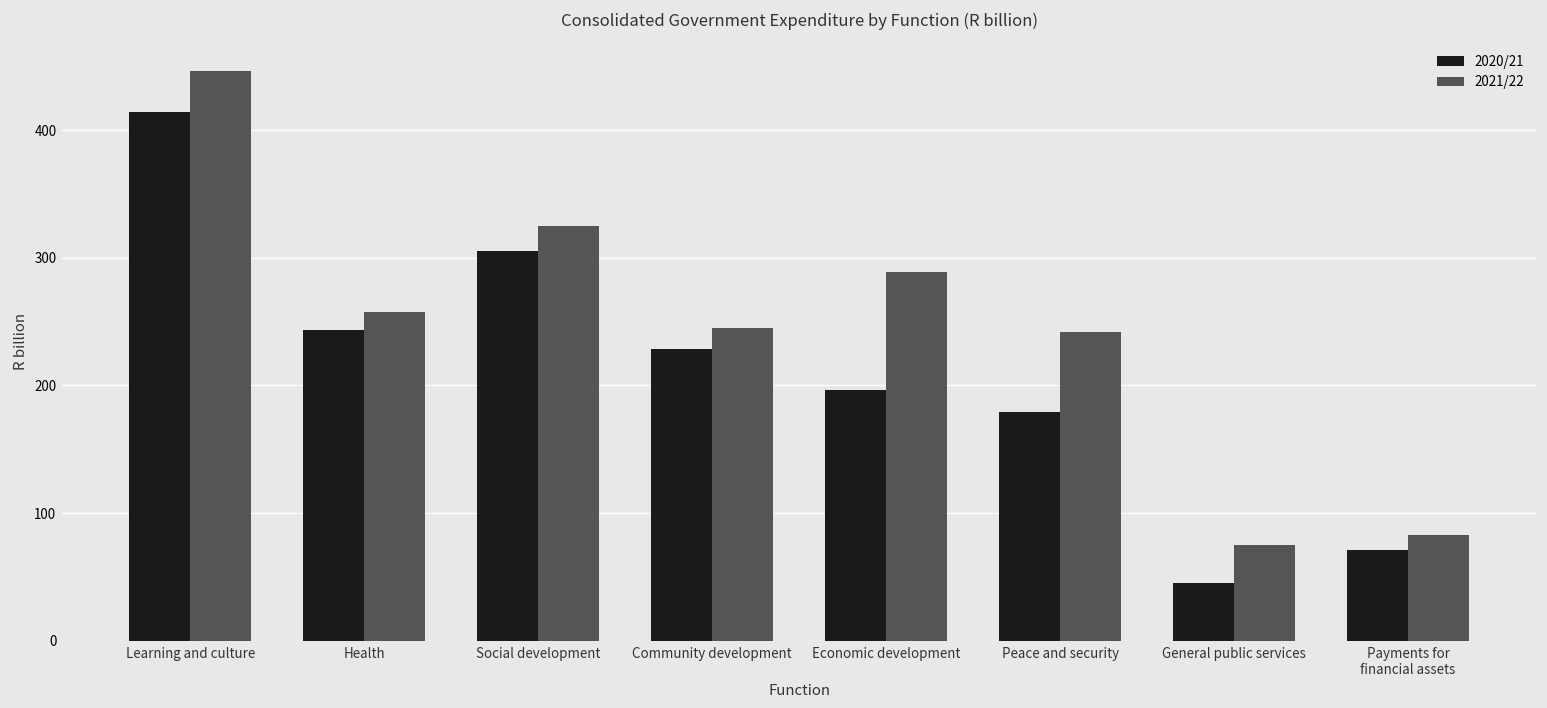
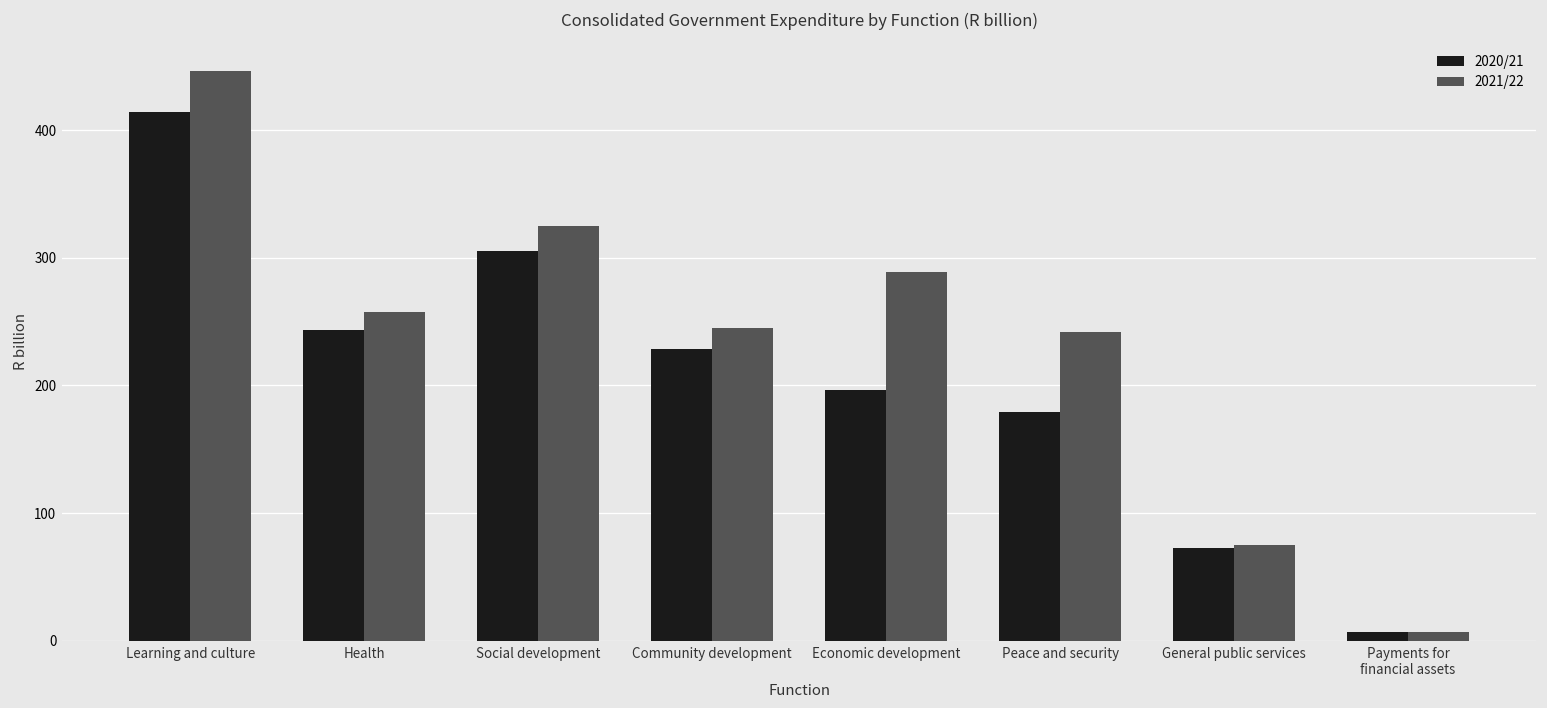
2020/21, General public services: 46 -> 73
2020/21, Payments for financial assets: 71 -> 7
2021/22, Payments for financial assets: 83 -> 7
